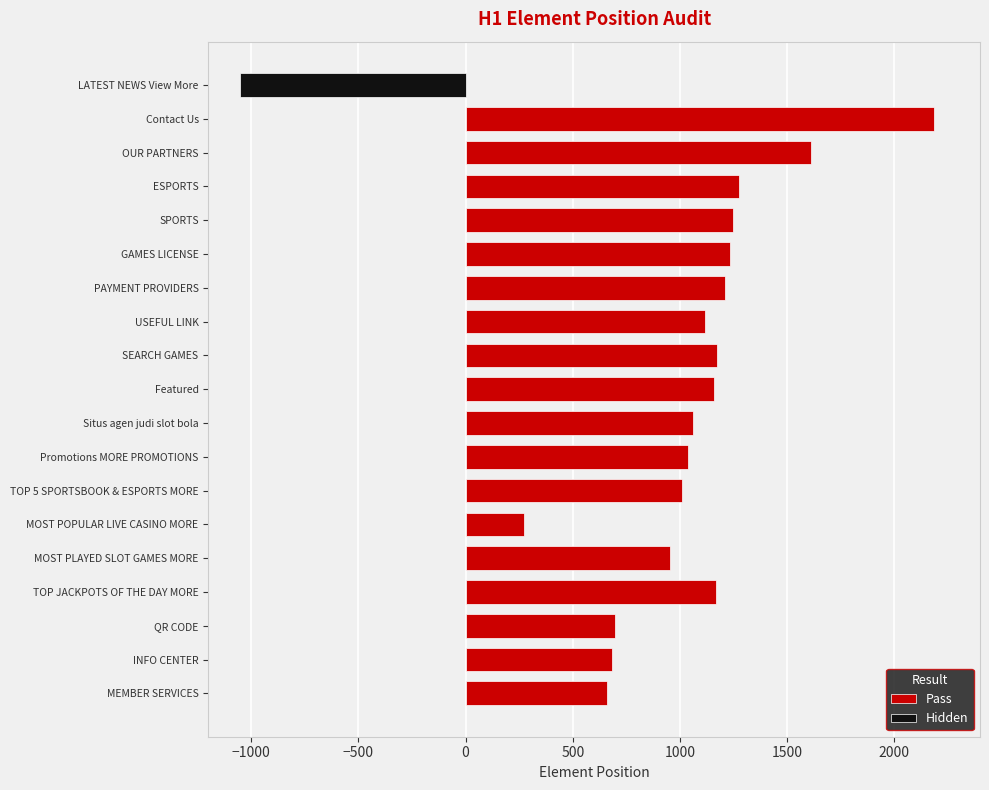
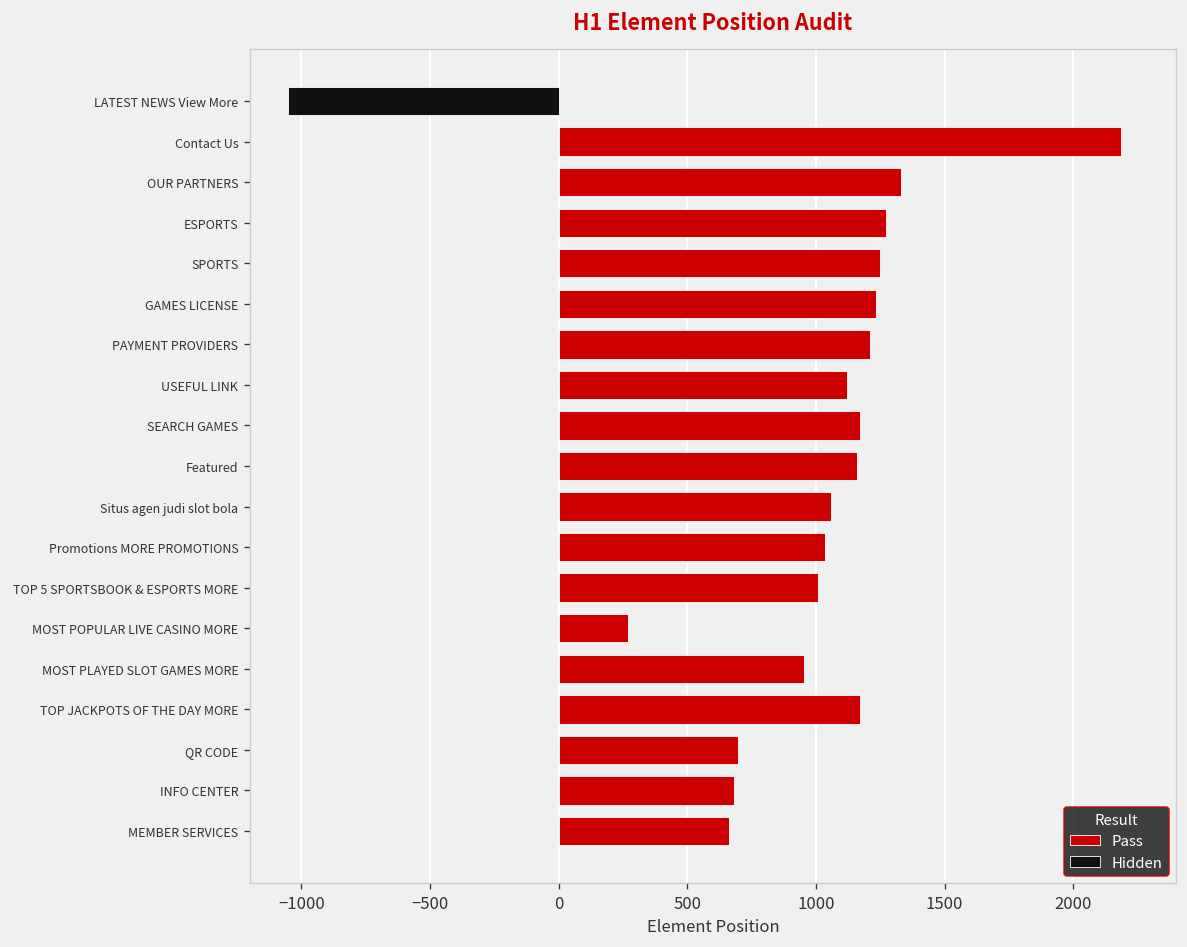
Pass, OUR PARTNERS: 1610 -> 1330
